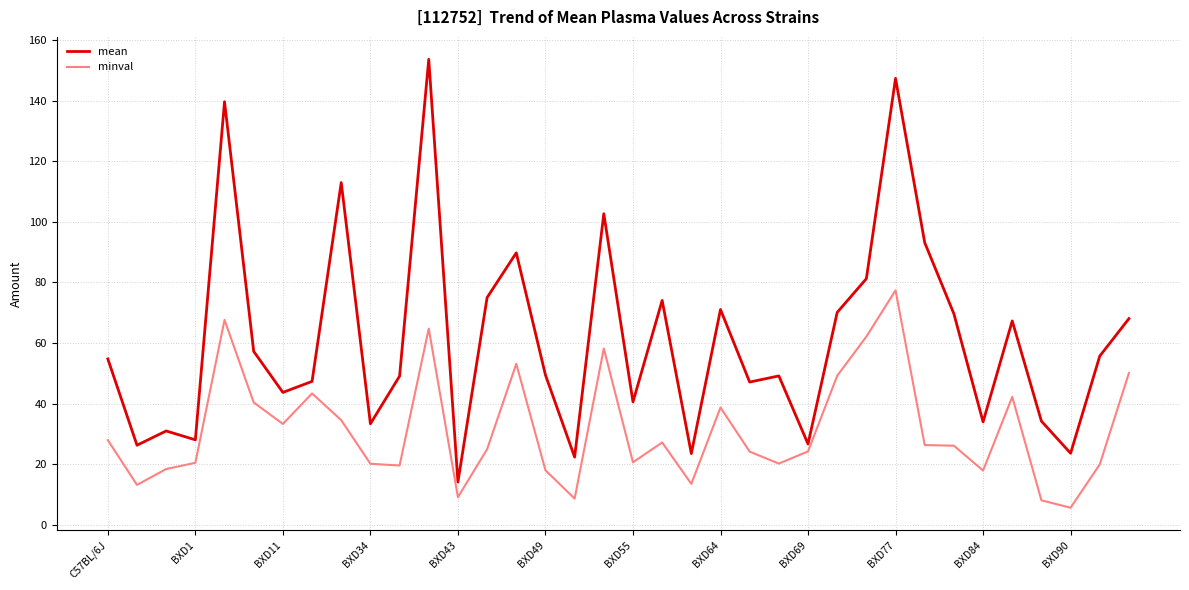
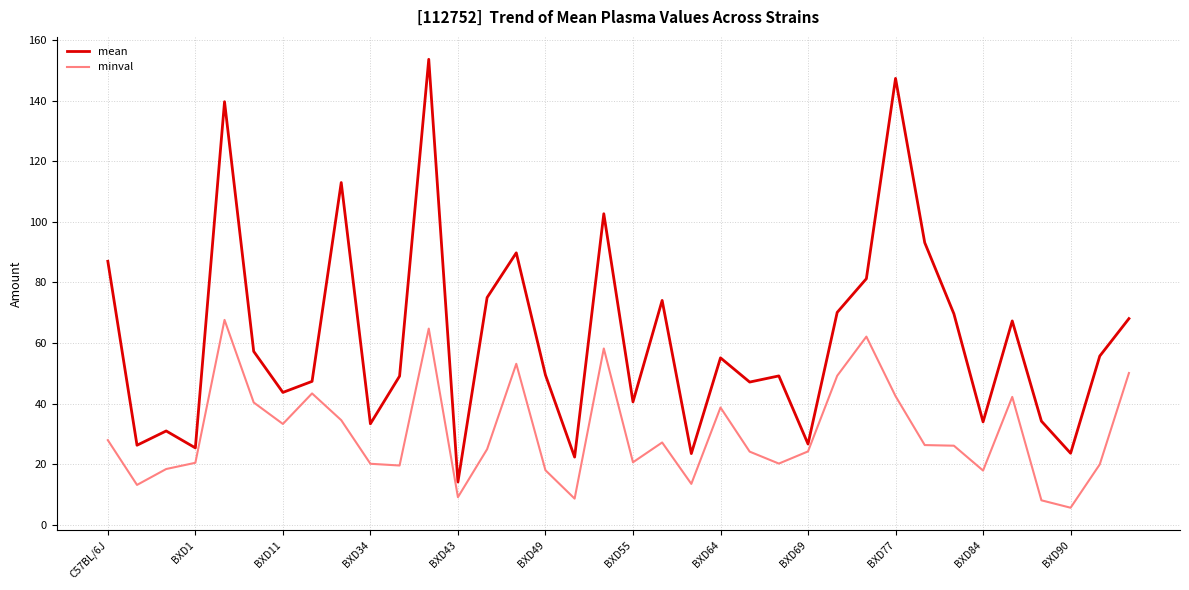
mean, C57BL/6J: 55 -> 87
mean, BXD1: 28 -> 25
mean, BXD64: 71 -> 55
minval, BXD77: 77 -> 42
